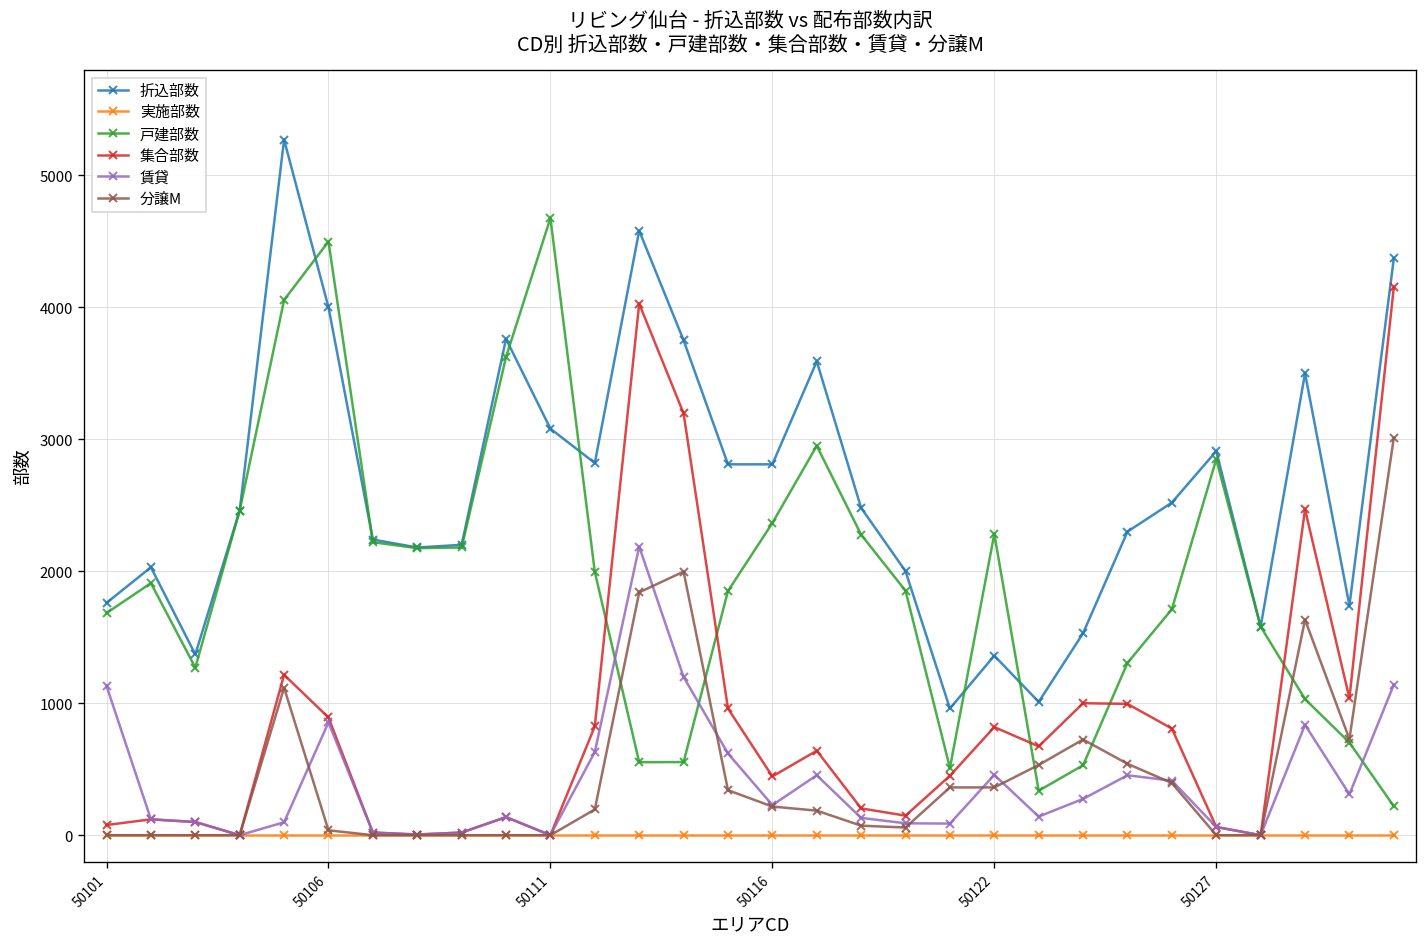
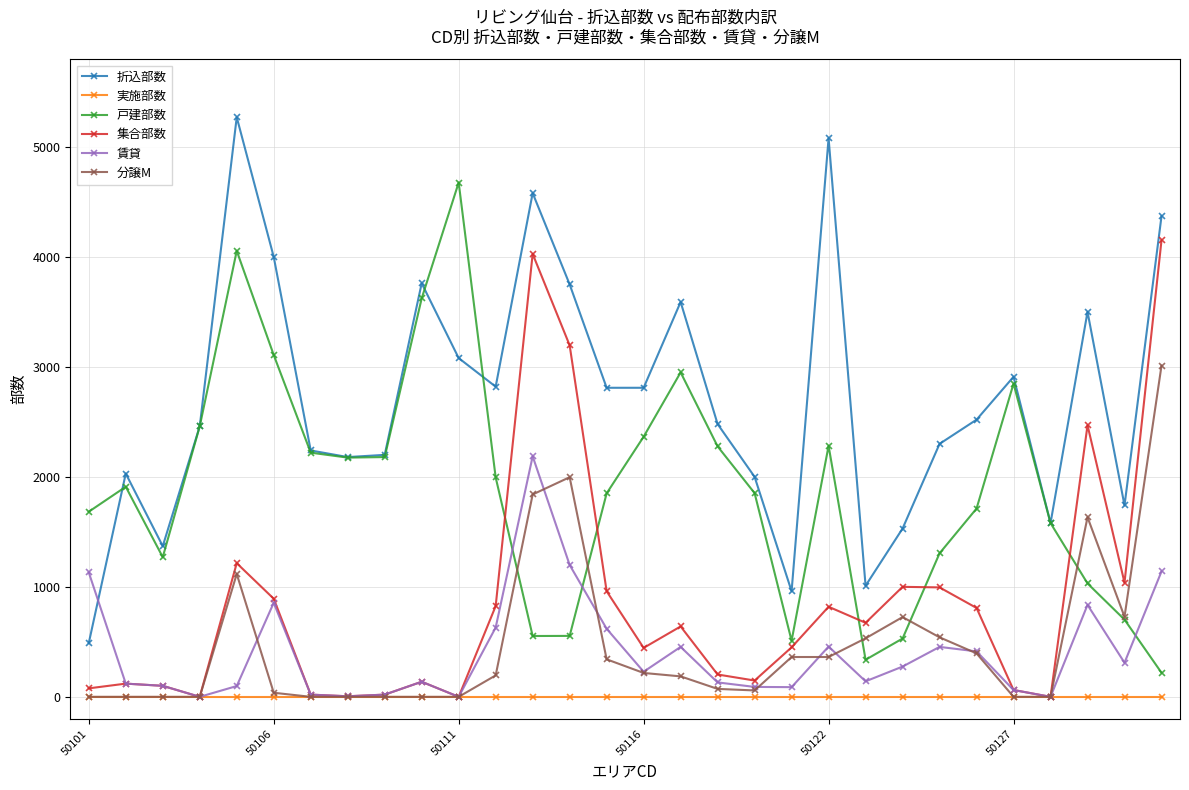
折込部数, 50101: 1760 -> 490
戸建部数, 50106: 4500 -> 3110
折込部数, 50122: 1360 -> 5080
